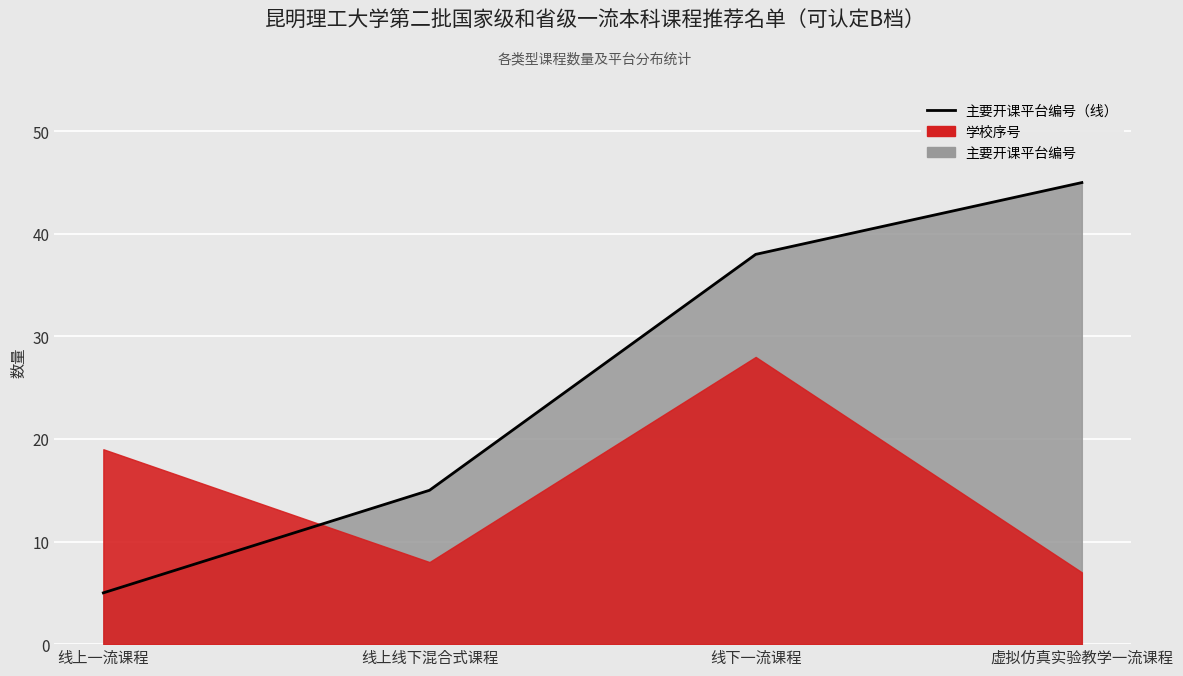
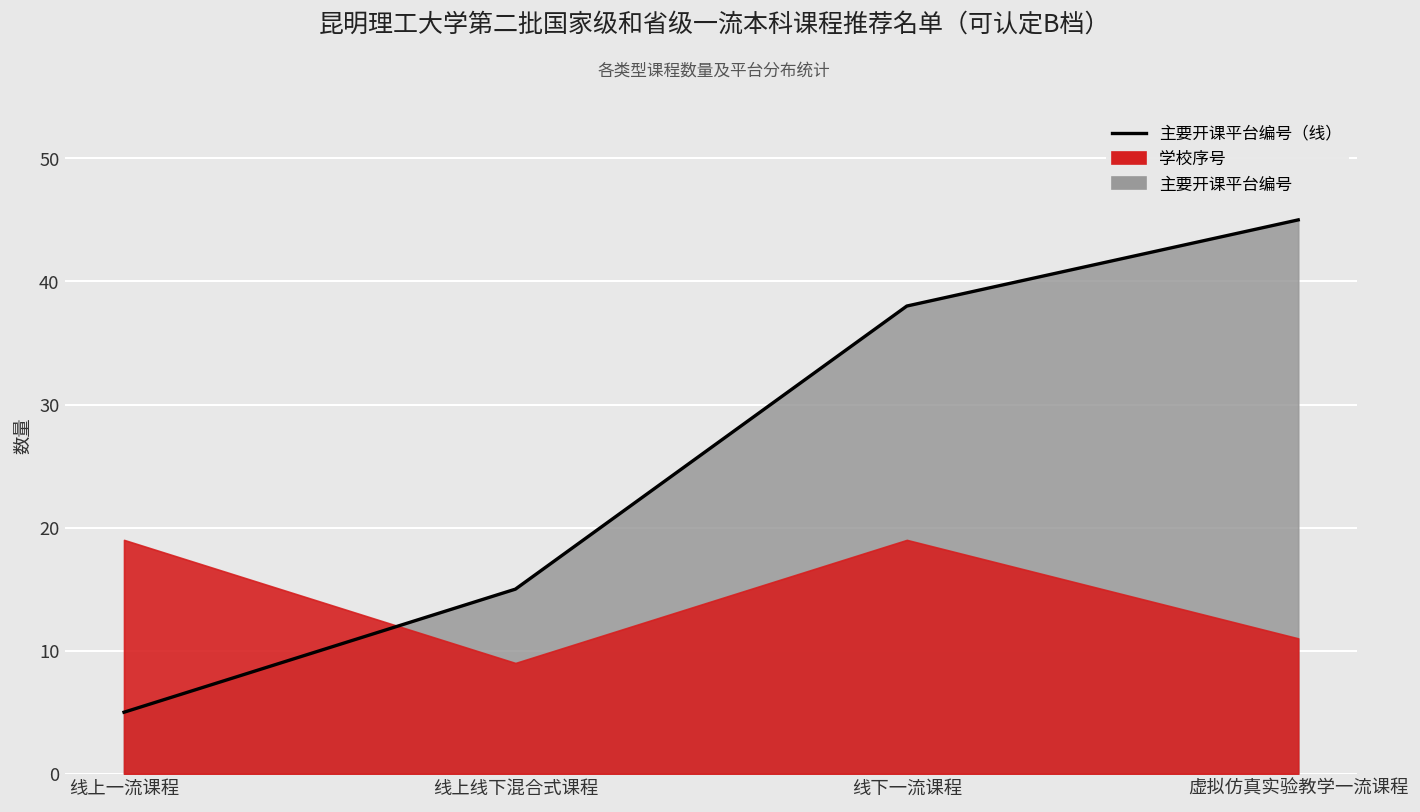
学校序号, 线上线下混合式课程: 8 -> 9
学校序号, 线下一流课程: 28 -> 19
学校序号, 虚拟仿真实验教学一流课程: 7 -> 11
